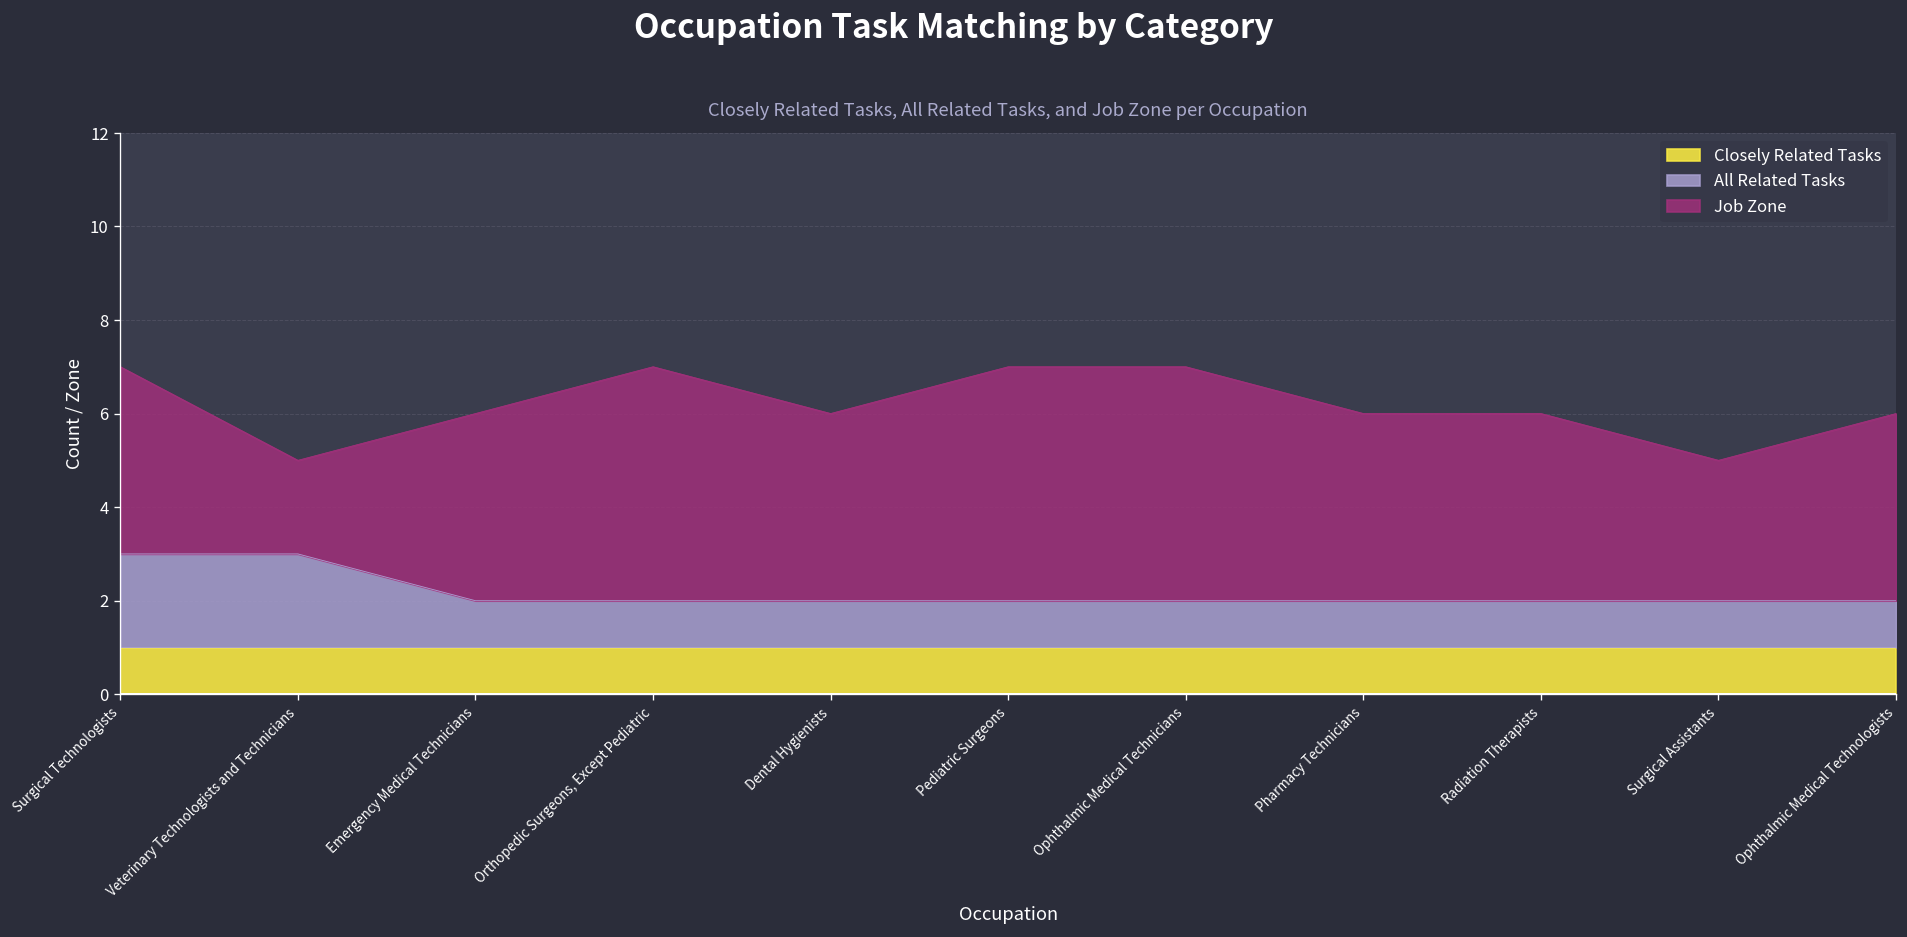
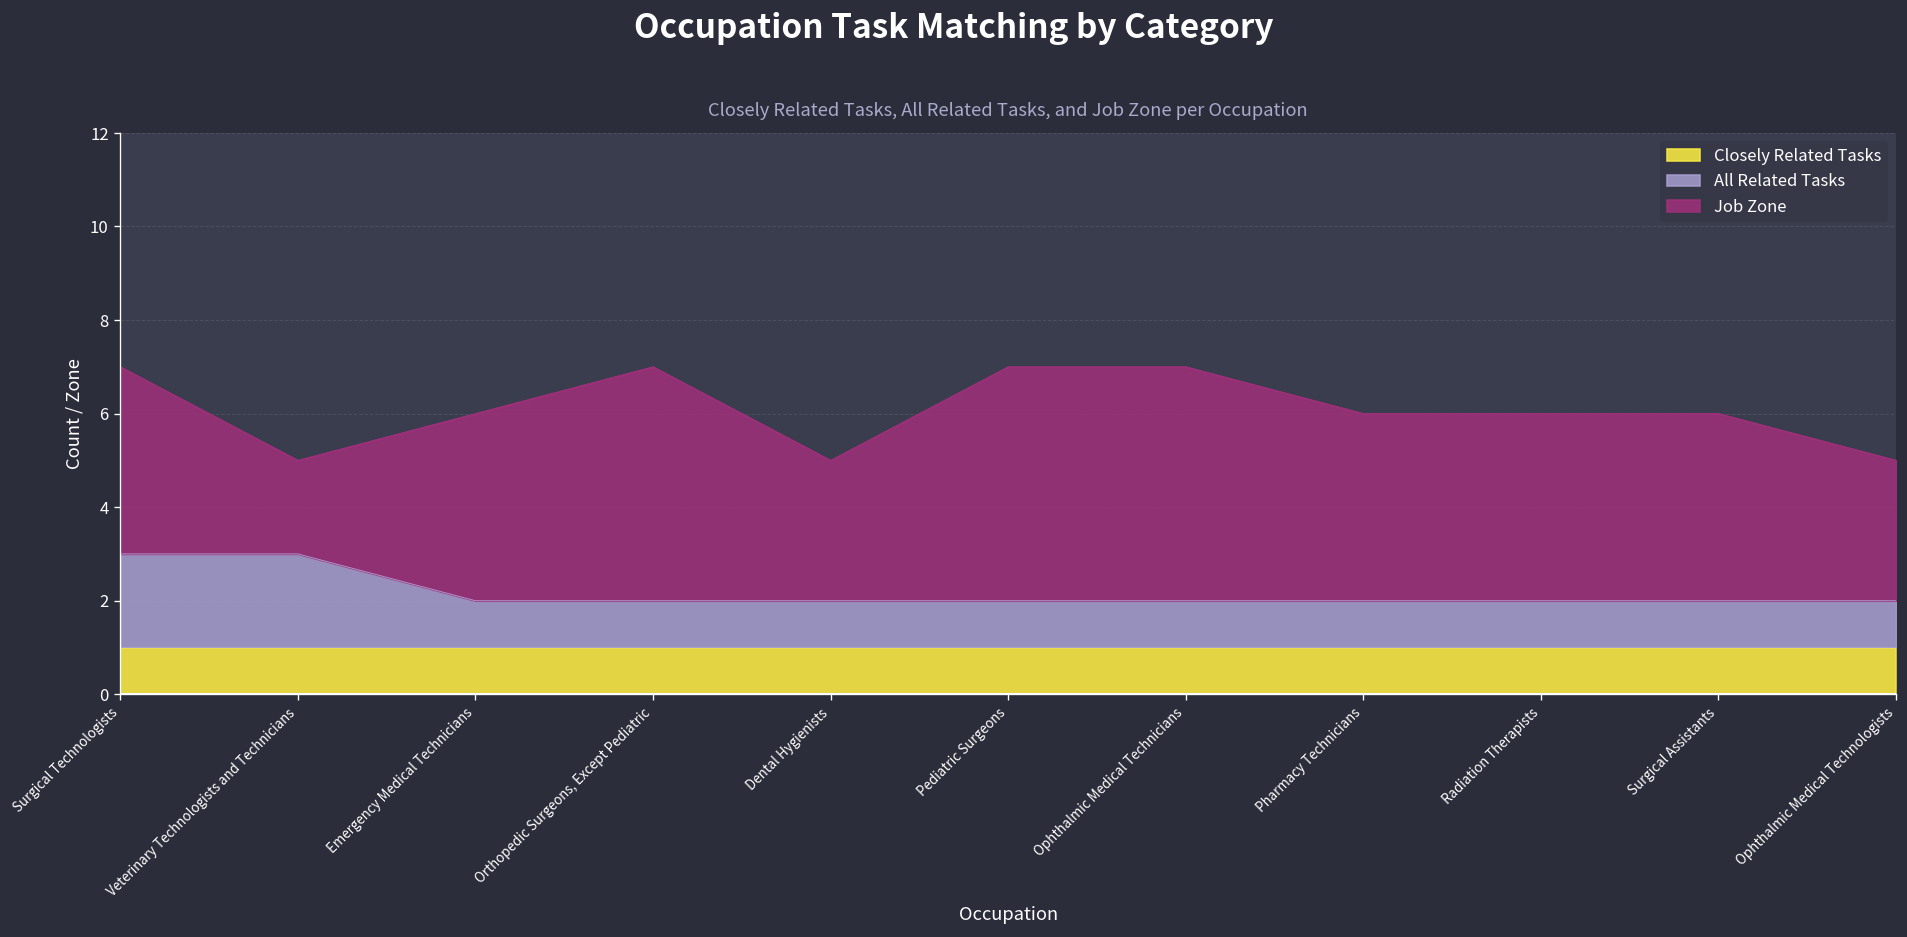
Job Zone, Dental Hygienists: 4 -> 3
Job Zone, Surgical Assistants: 3 -> 4
Job Zone, Ophthalmic Medical Technologists: 4 -> 3
